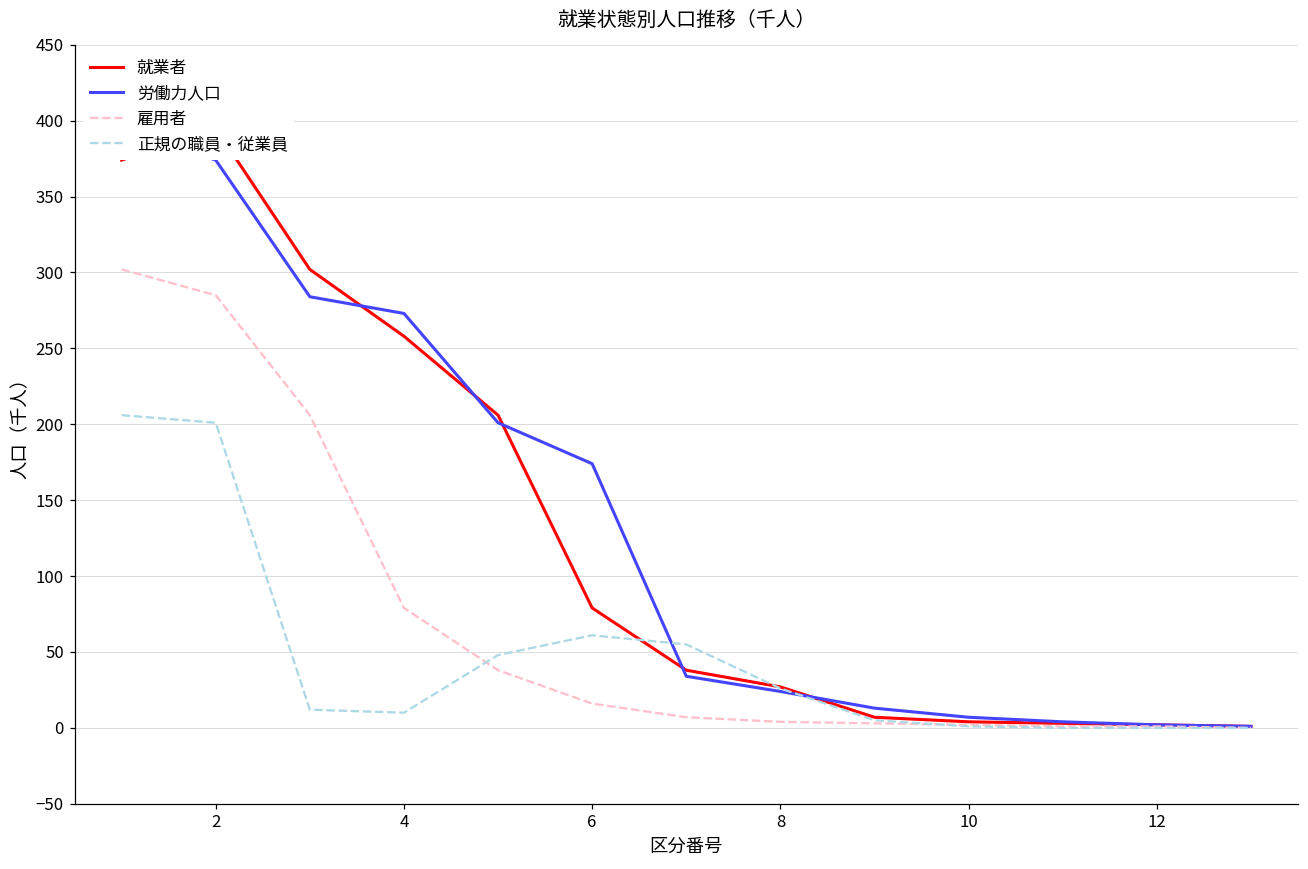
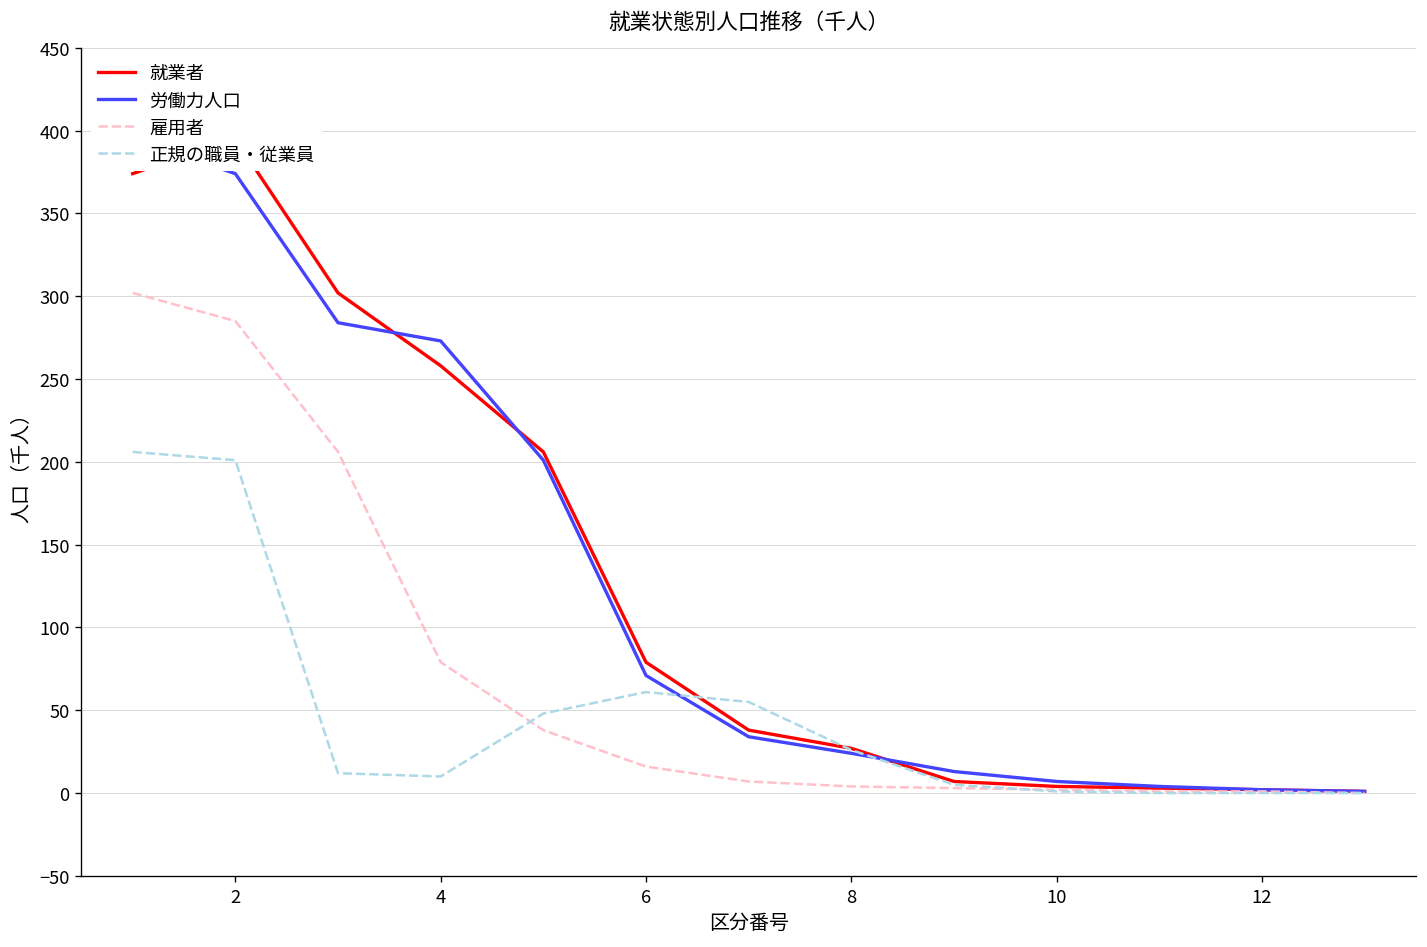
労働力人口, 6: 174 -> 71
